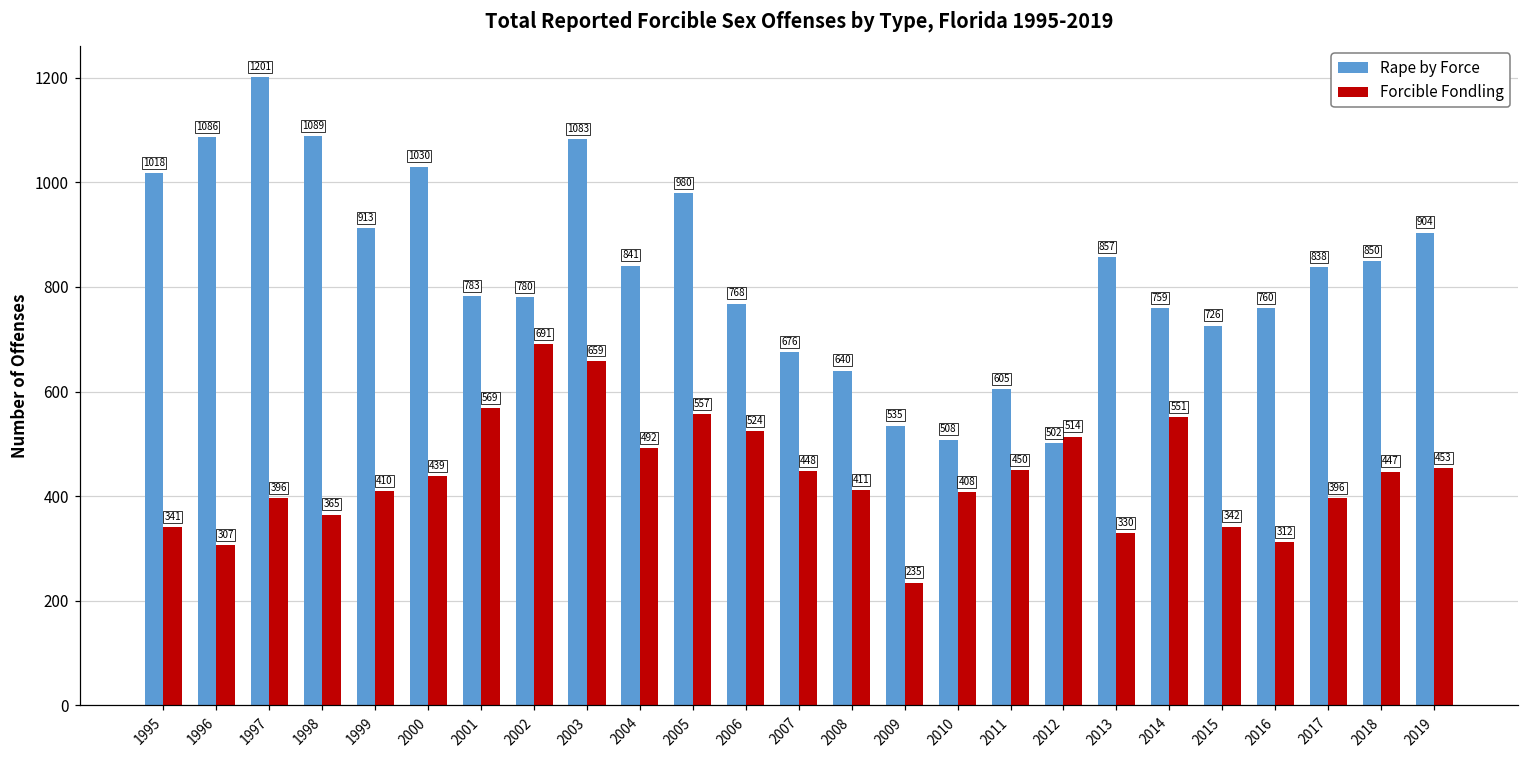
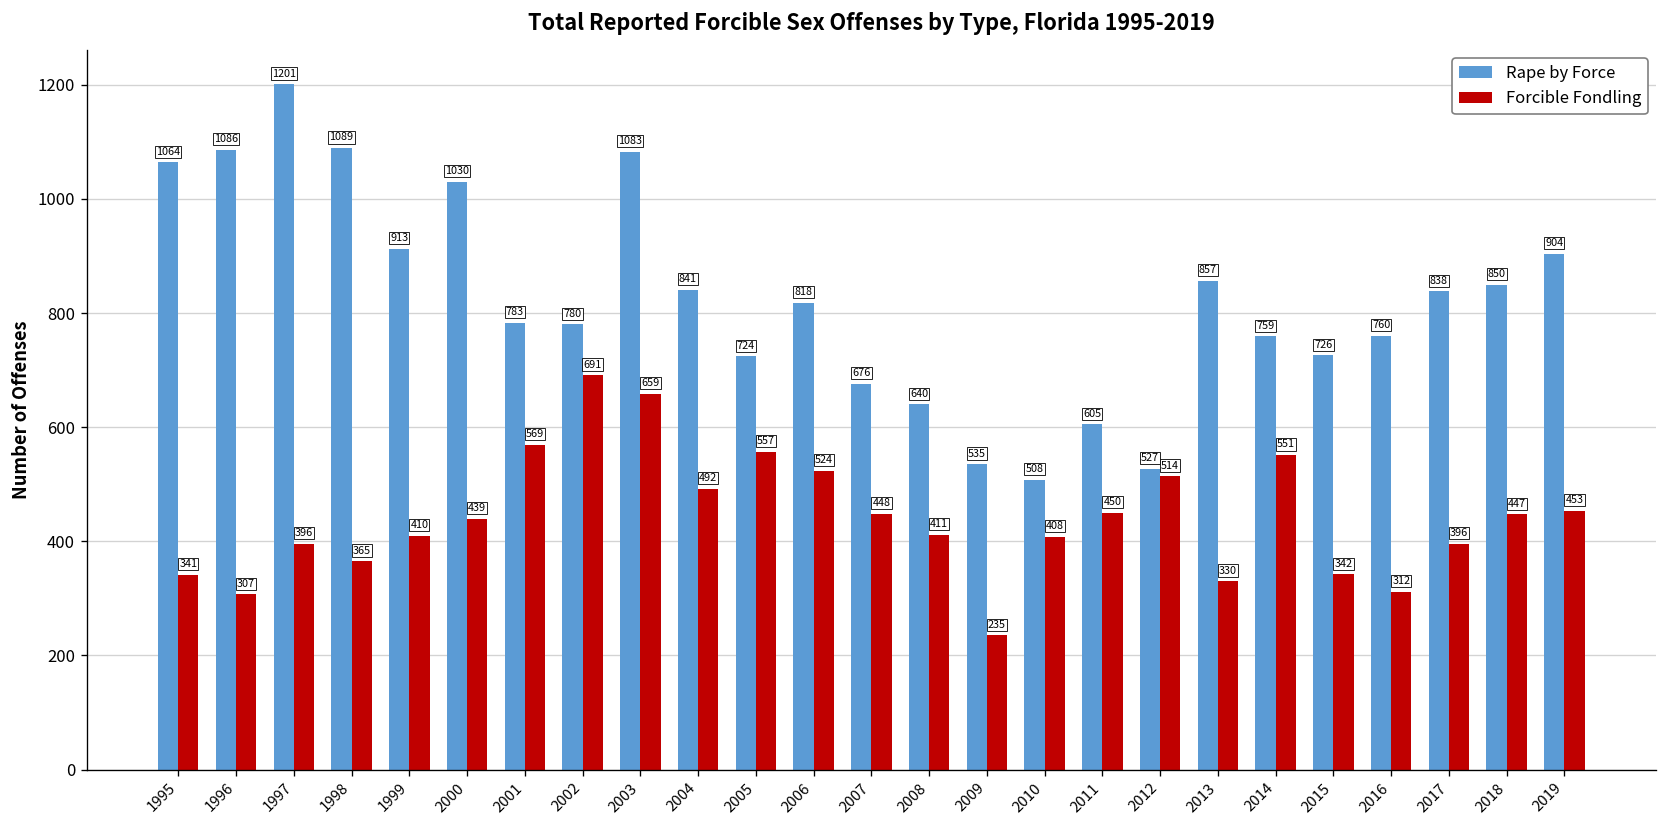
Rape by Force, 1995: 1018 -> 1064
Rape by Force, 2005: 980 -> 724
Rape by Force, 2006: 768 -> 818
Rape by Force, 2012: 502 -> 527
